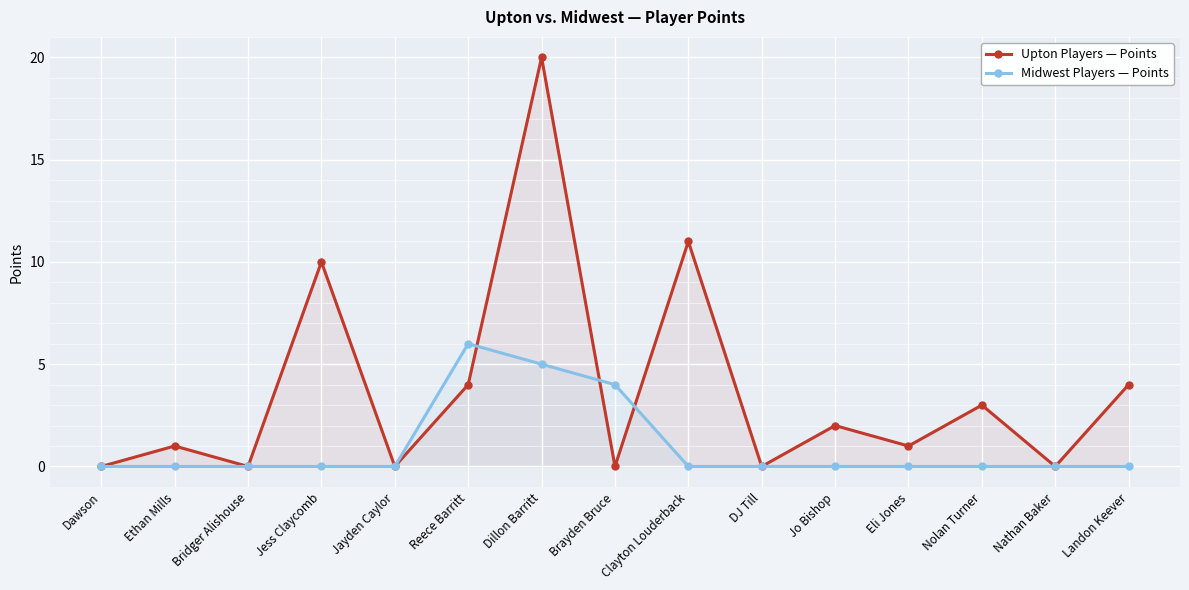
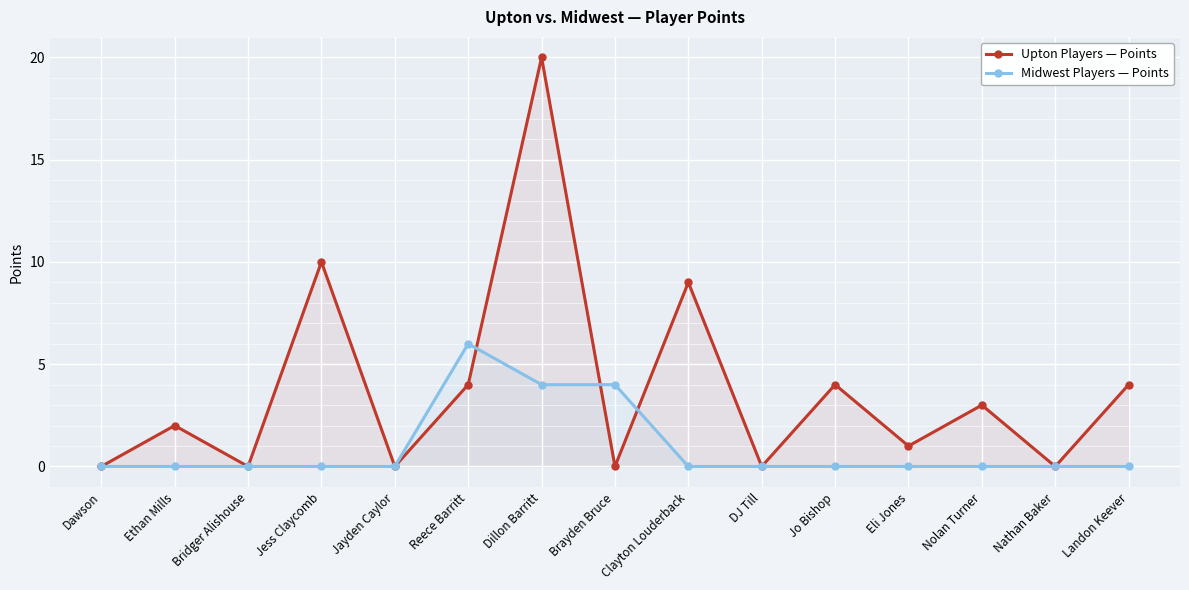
Upton Players — Points, Ethan Mills: 1 -> 2
Midwest Players — Points, Dillon Barritt: 5 -> 4
Upton Players — Points, Clayton Louderback: 11 -> 9
Upton Players — Points, Jo Bishop: 2 -> 4
